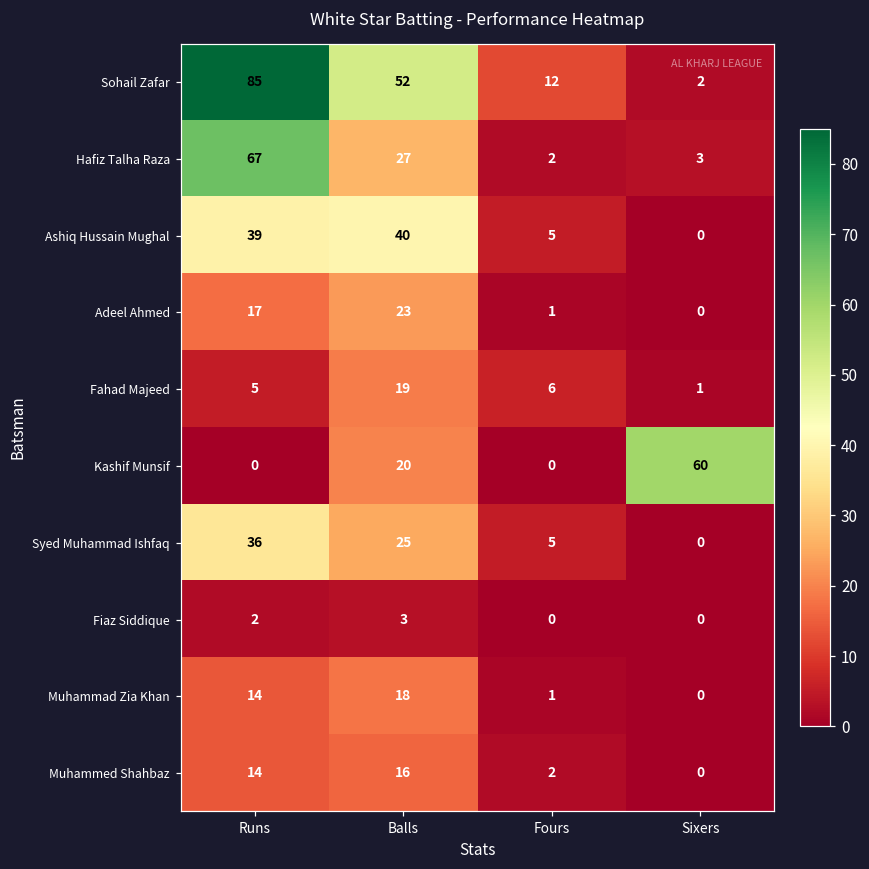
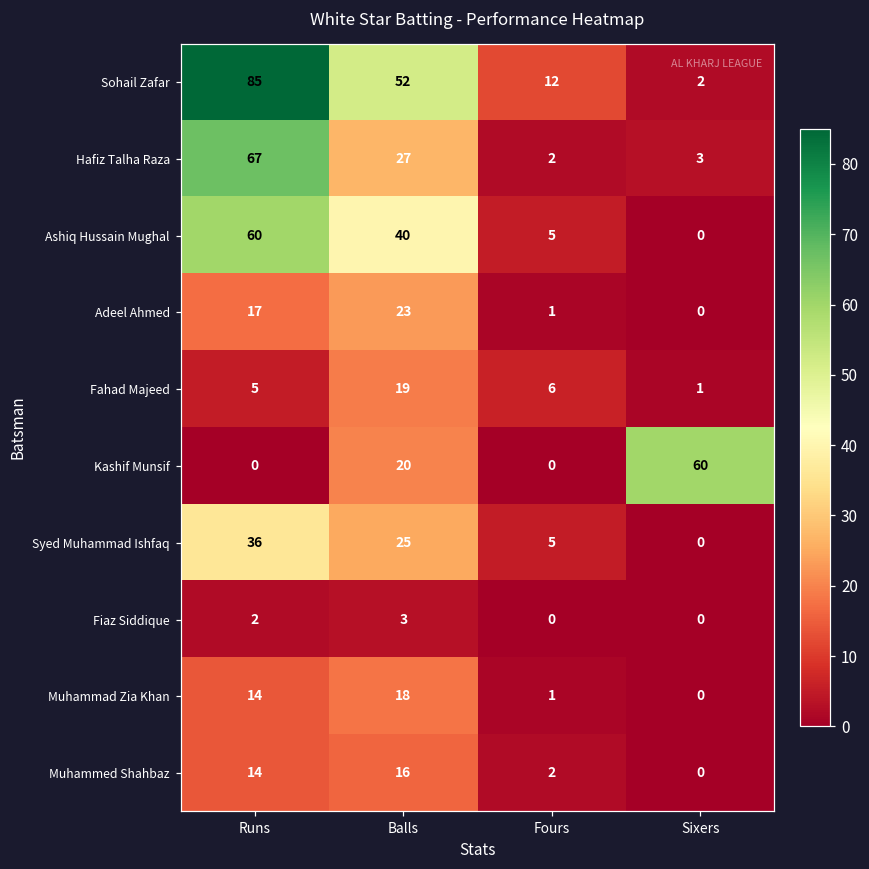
Ashiq Hussain Mughal, Runs: 39 -> 60
